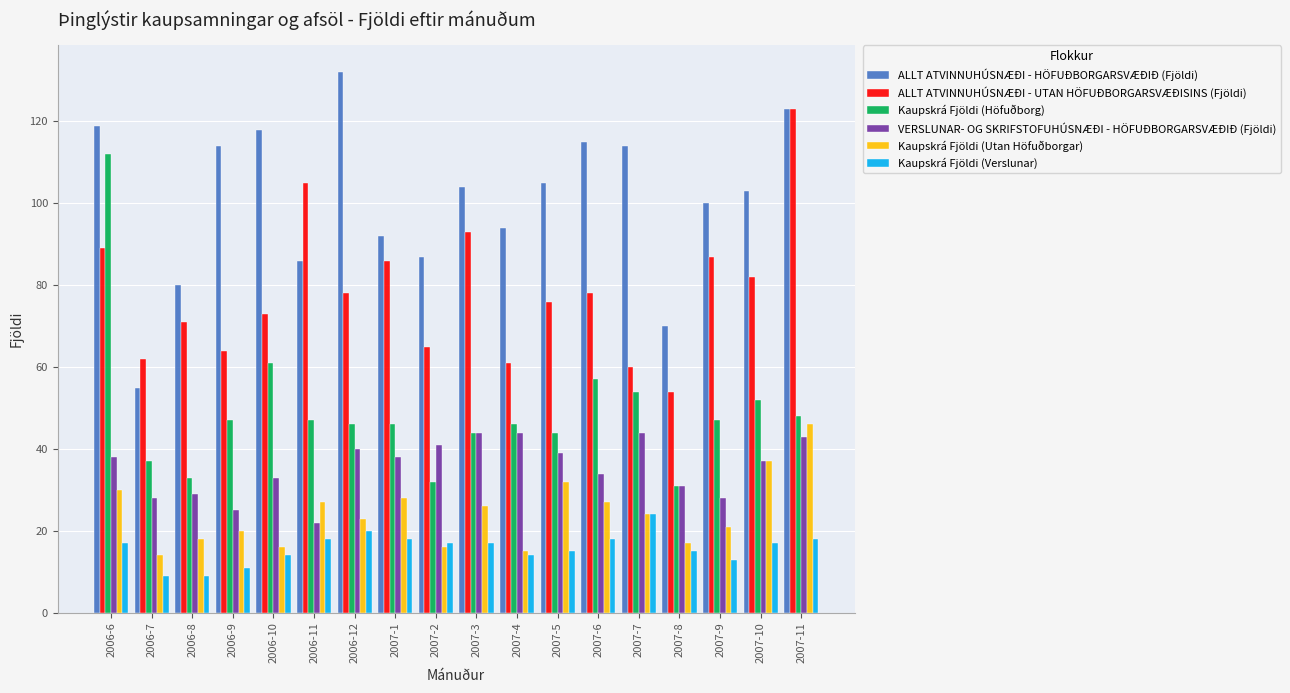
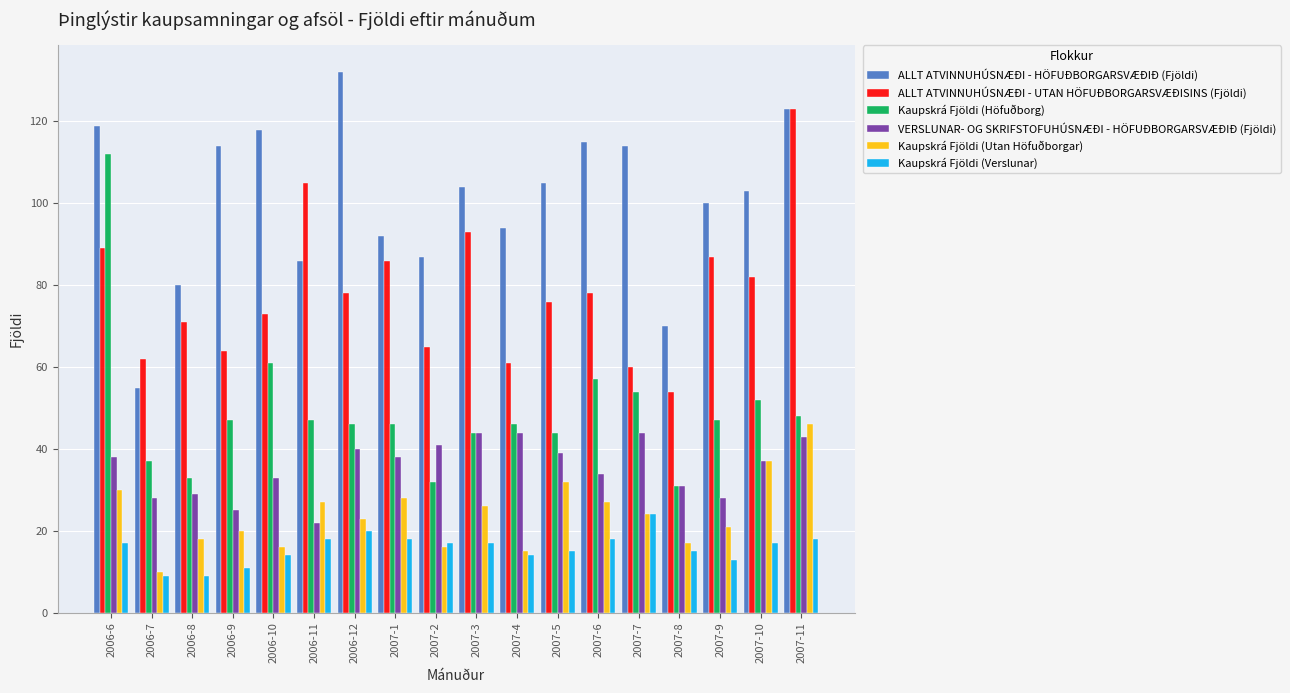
Kaupskrá Fjöldi (Utan Höfuðborgar), 2006-7: 14 -> 10
